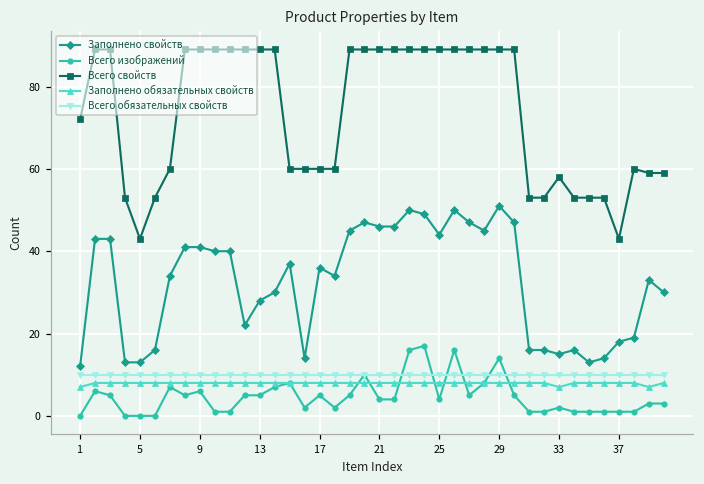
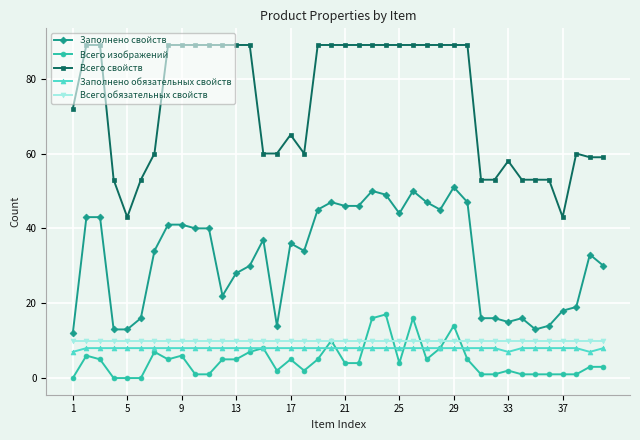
Всего свойств, 17: 60 -> 65
